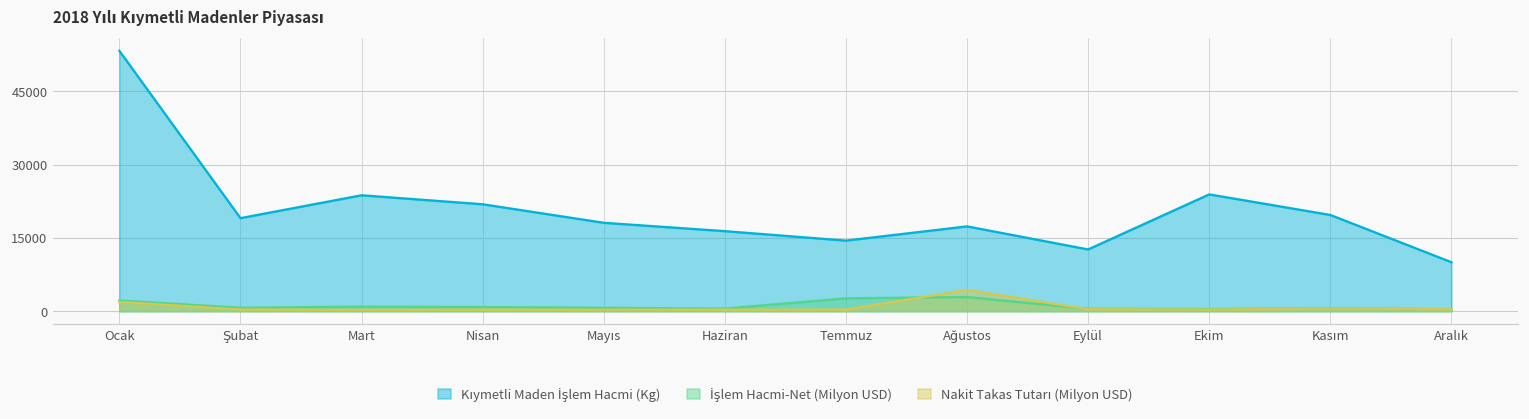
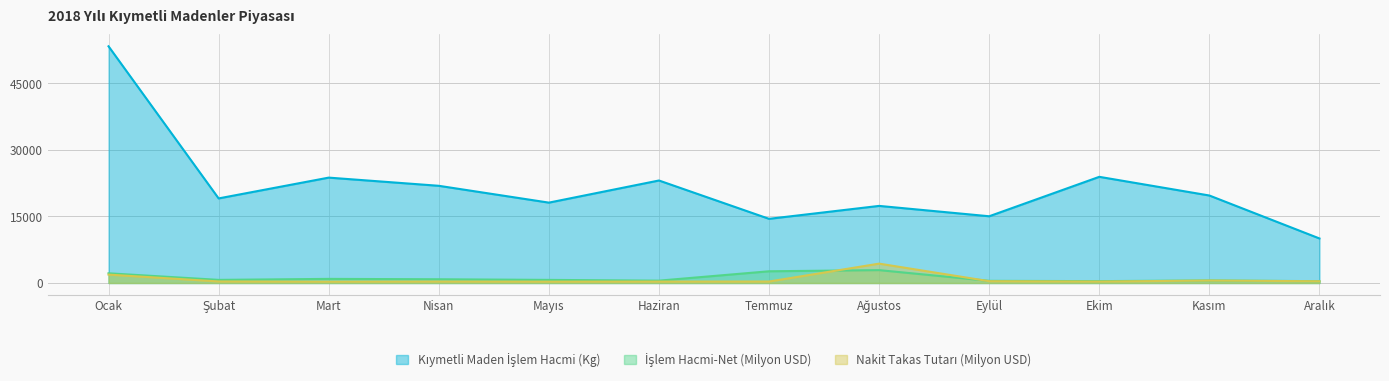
Kıymetli Maden İşlem Hacmi (Kg), Haziran: 16000 -> 23000
Kıymetli Maden İşlem Hacmi (Kg), Eylül: 13000 -> 15000
